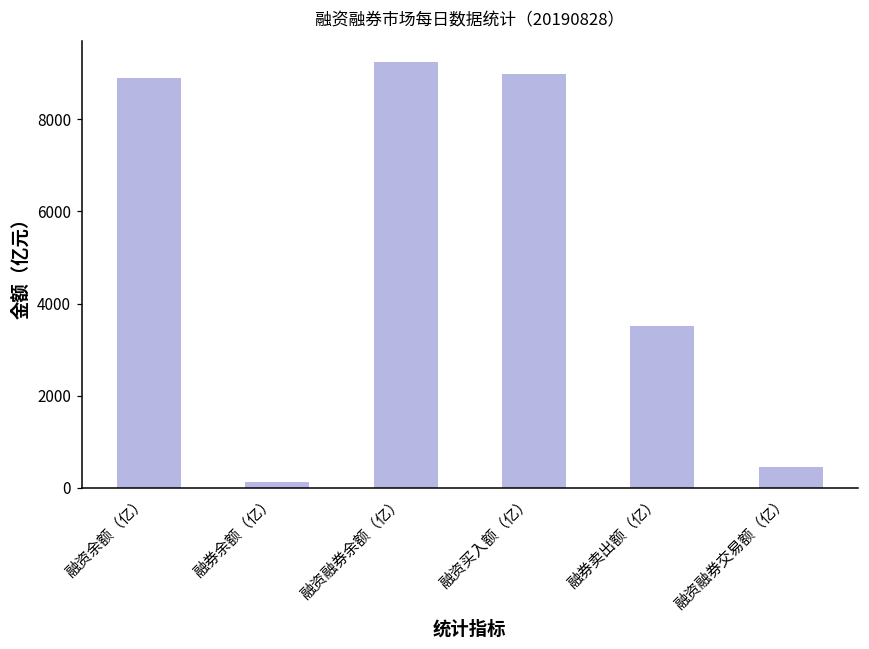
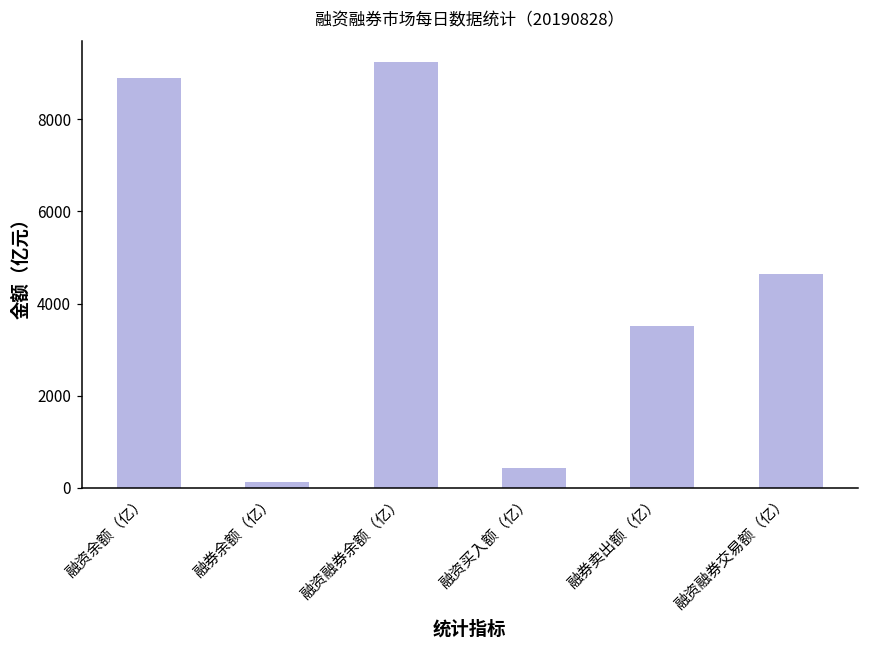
融资买入额（亿）: 9000 -> 400
融资融券交易额（亿）: 400 -> 4600
